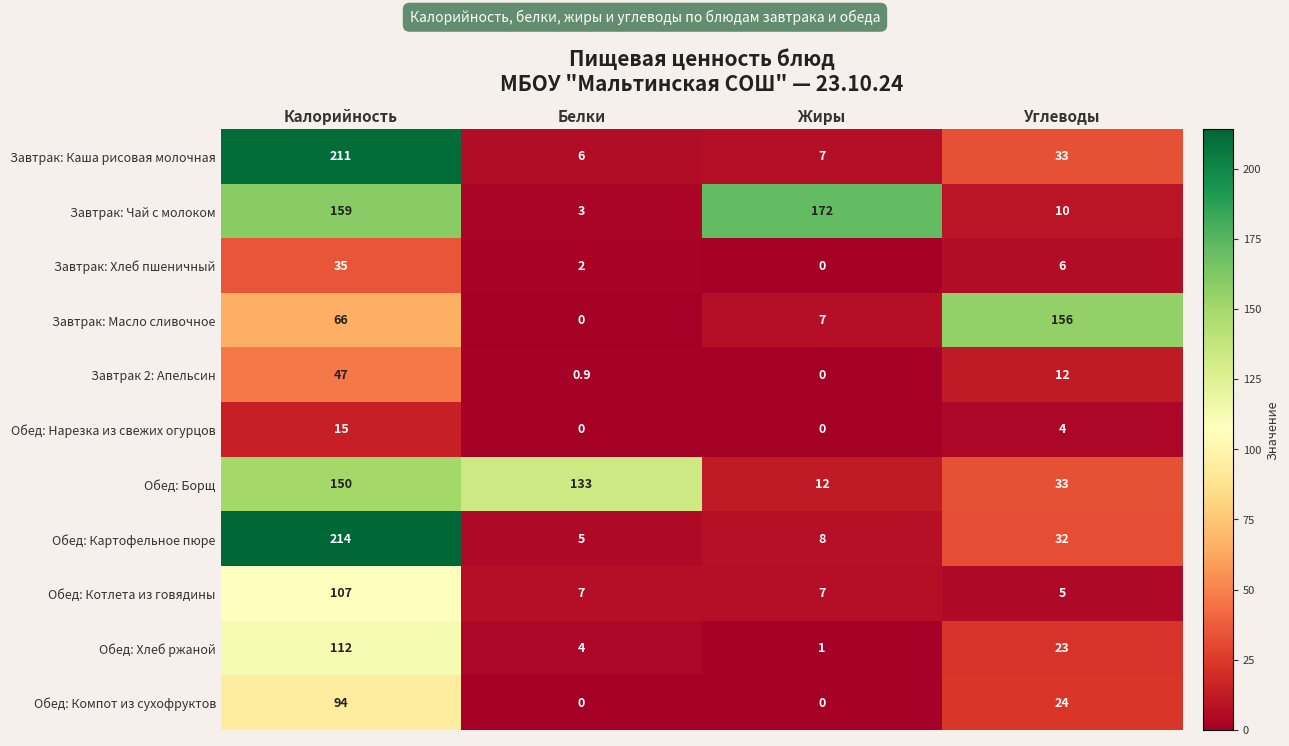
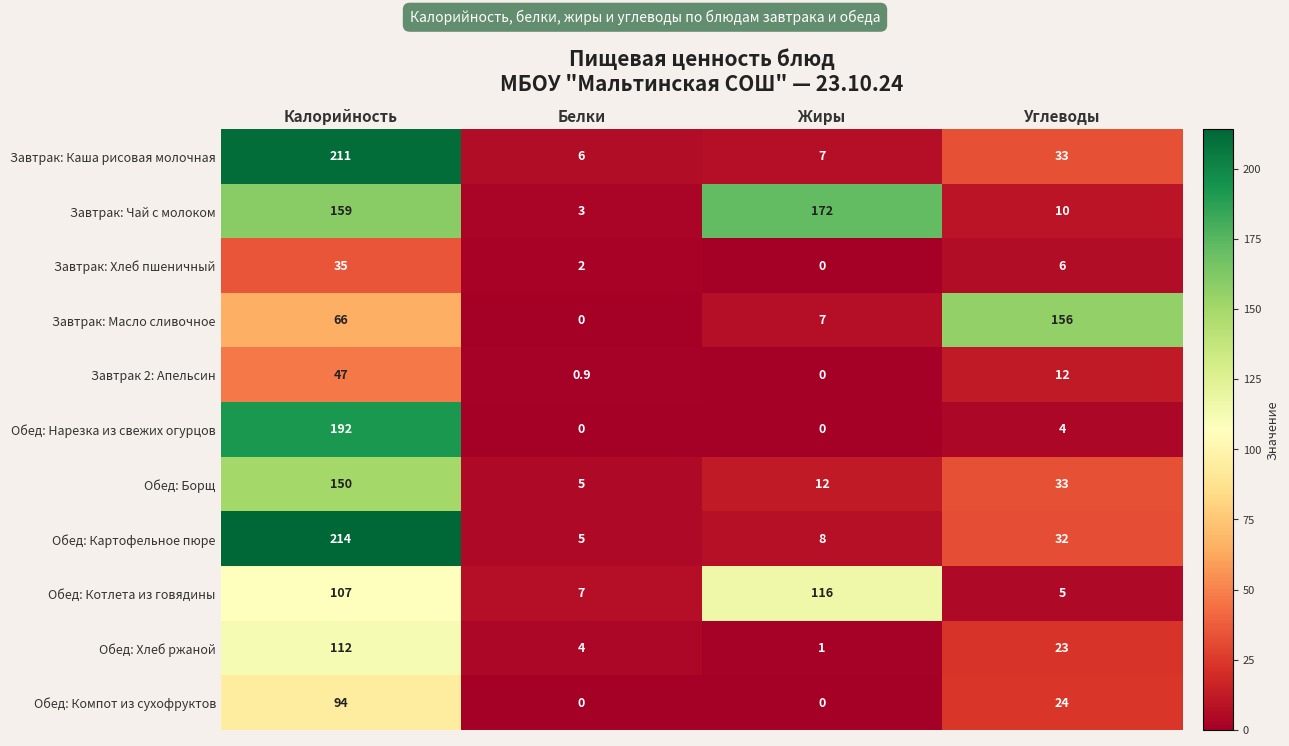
Обед: Нарезка из свежих огурцов, Калорийность: 15 -> 192
Обед: Борщ, Белки: 133 -> 5
Обед: Котлета из говядины, Жиры: 7 -> 116
